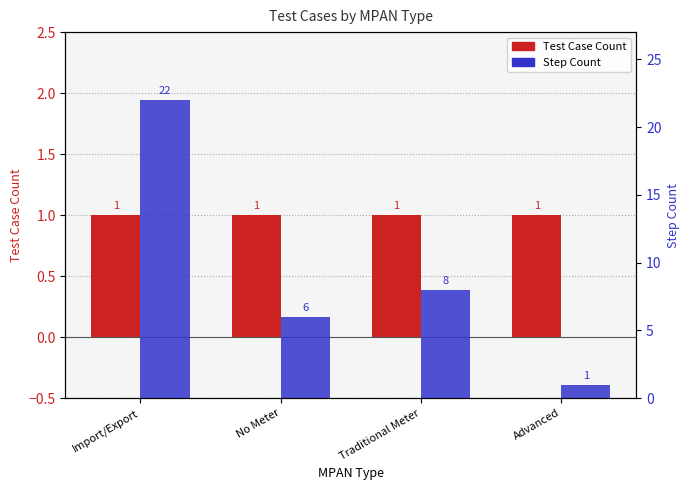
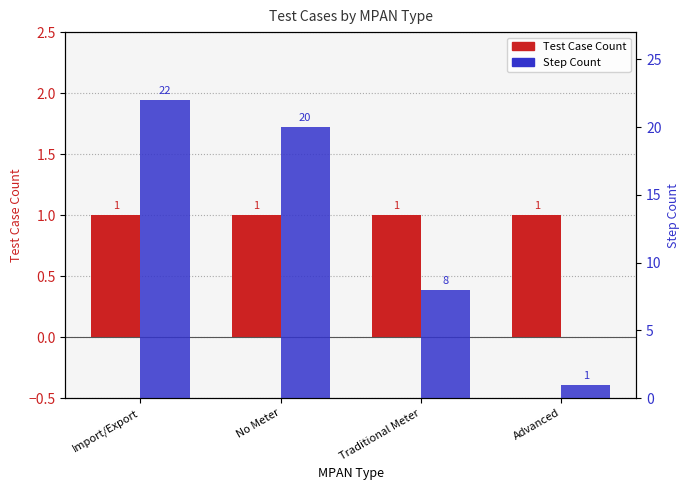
Step Count, No Meter: 6 -> 20
